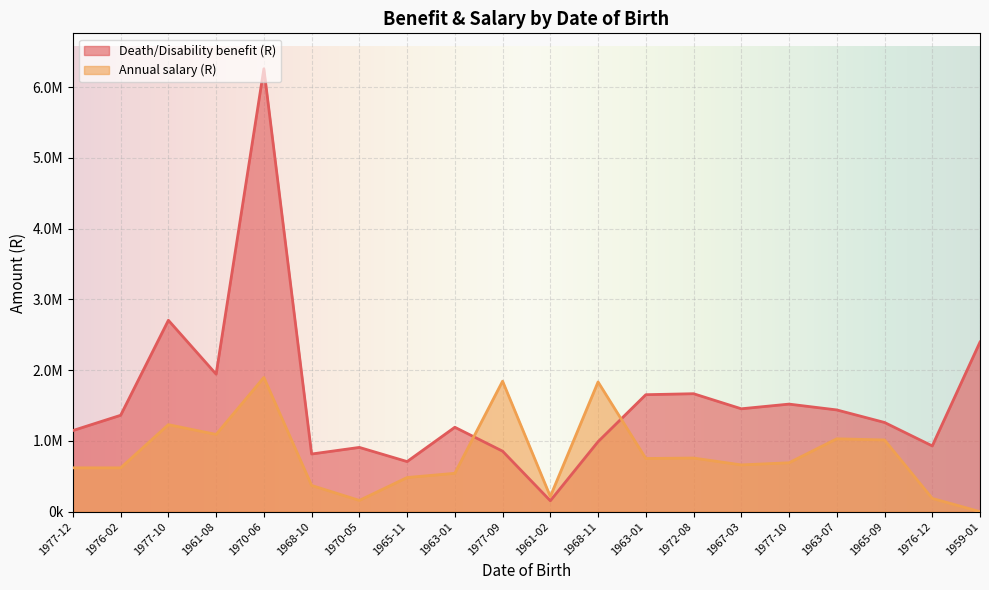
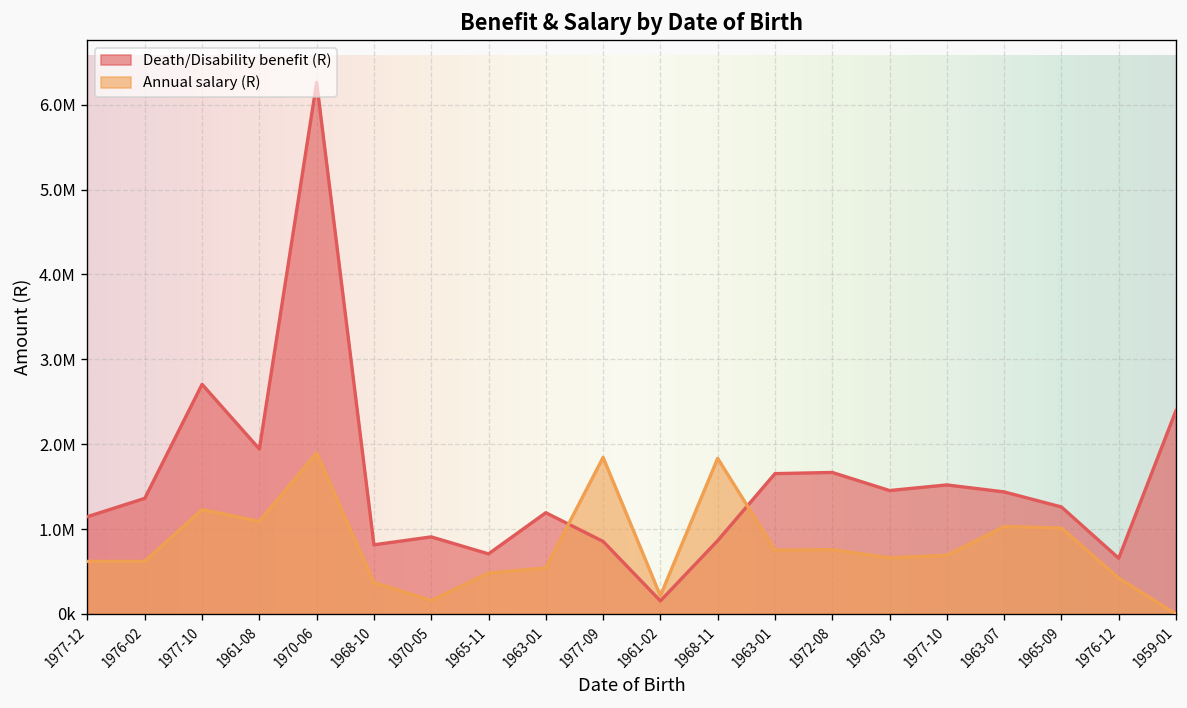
Death/Disability benefit (R), 1968-11: 1000000 -> 900000
Death/Disability benefit (R), 1976-12: 900000 -> 700000
Annual salary (R), 1976-12: 200000 -> 400000
